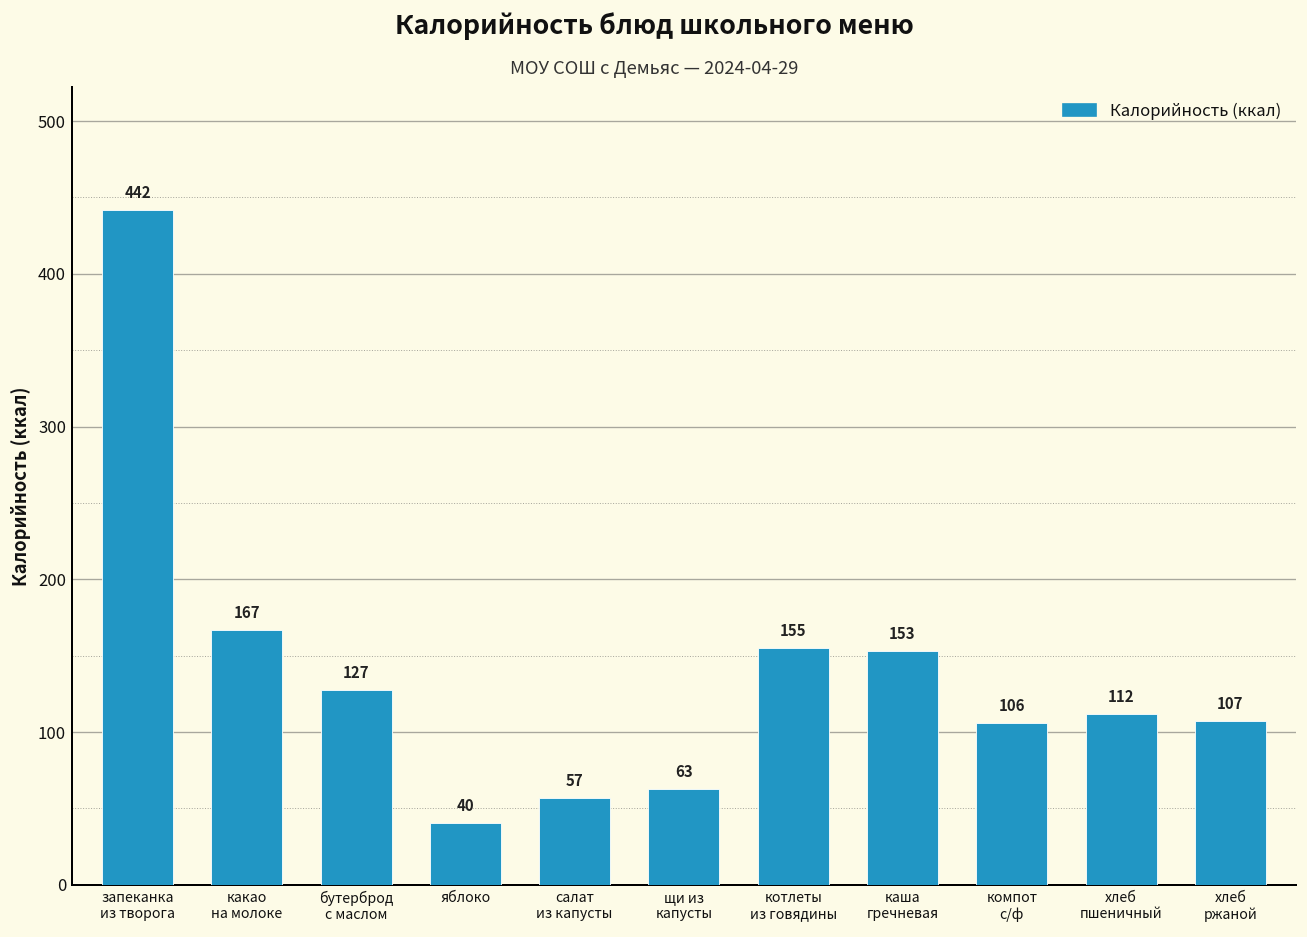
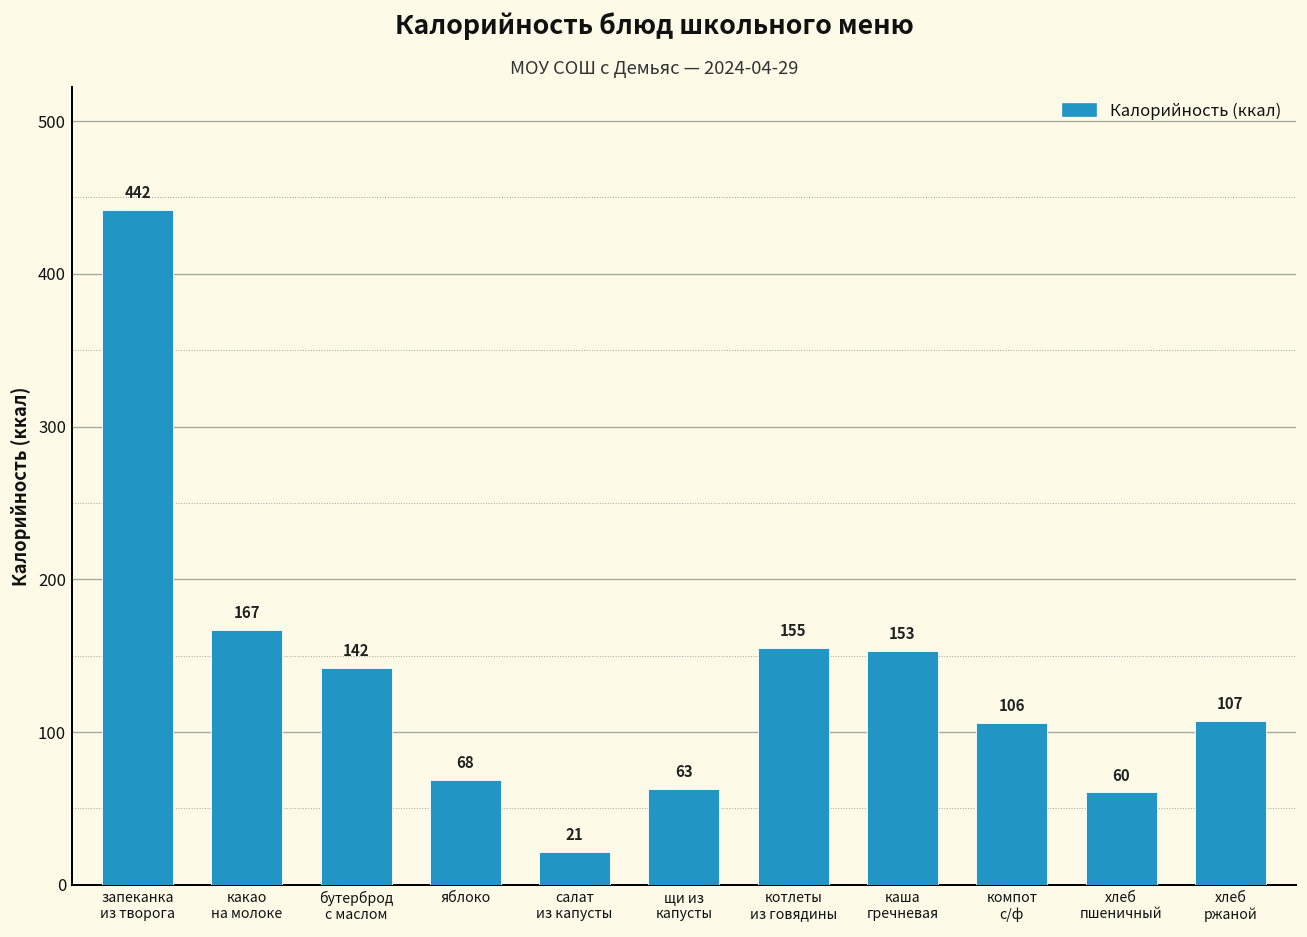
бутерброд с маслом: 127 -> 142
яблоко: 40 -> 68
салат из капусты: 57 -> 21
хлеб пшеничный: 112 -> 60
